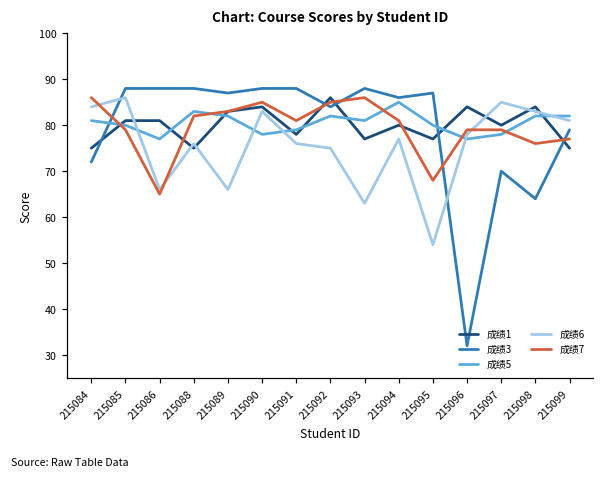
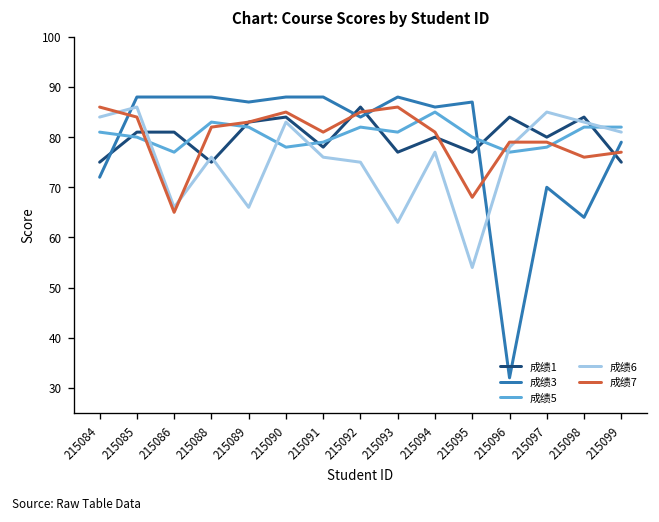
成绩7, 215085: 79 -> 84
